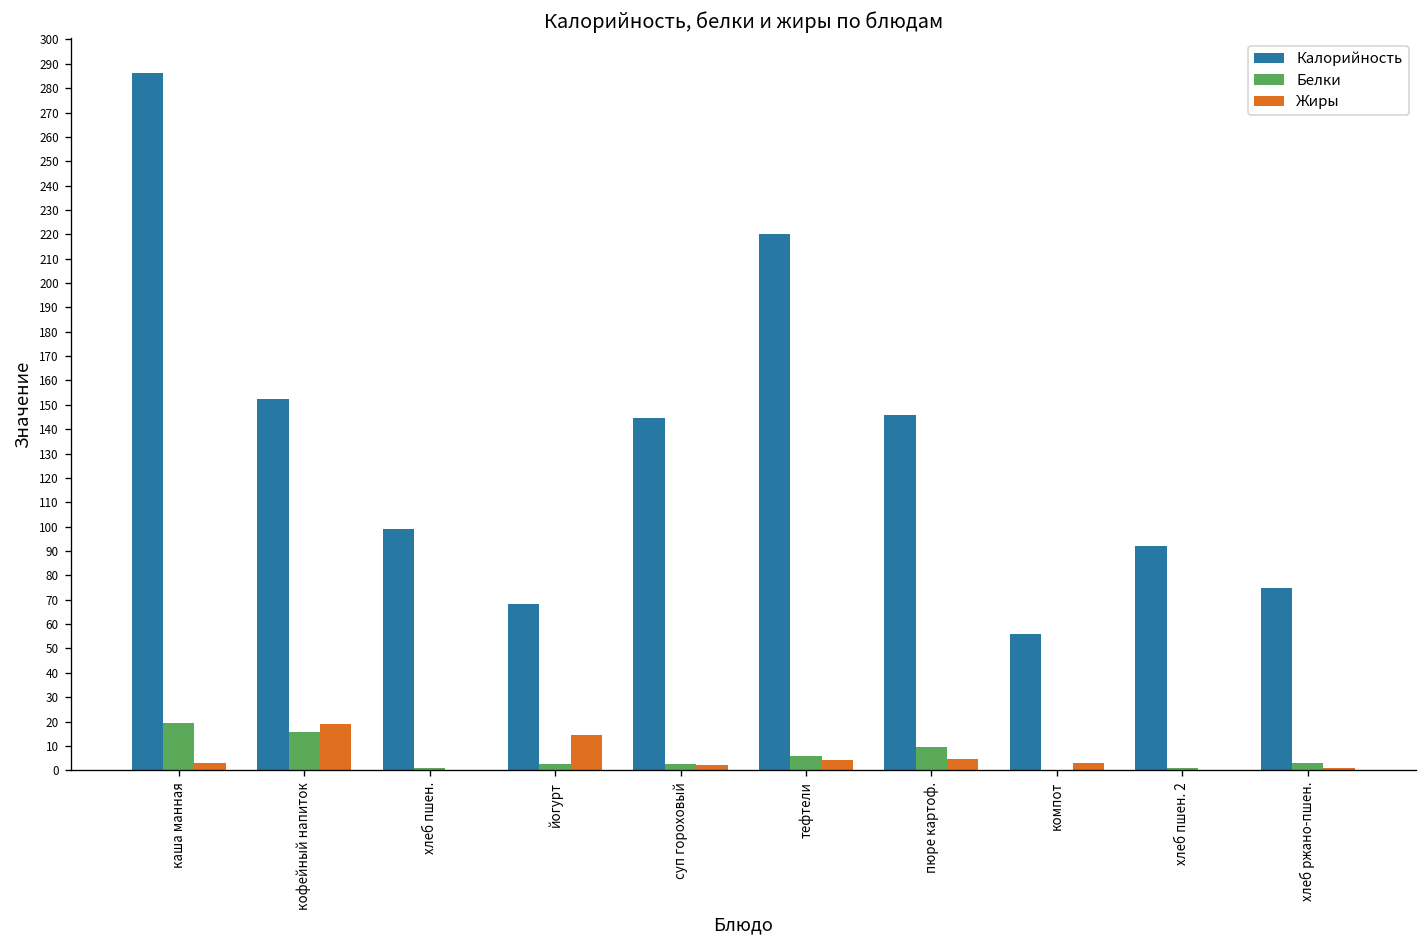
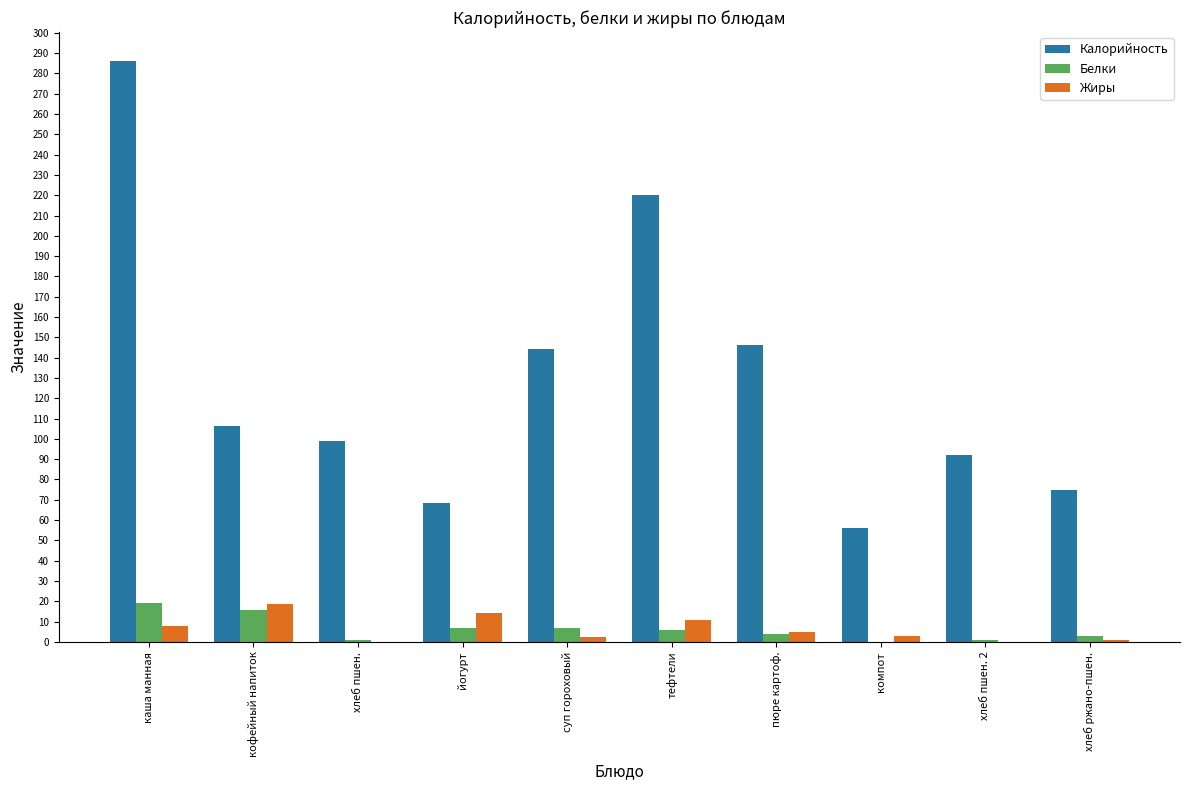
Жиры, каша манная: 3 -> 8
Калорийность, кофейный напиток: 153 -> 106
Белки, йогурт: 3 -> 7
Белки, суп гороховый: 3 -> 7
Жиры, тефтели: 4 -> 11
Белки, пюре картоф.: 9 -> 4
